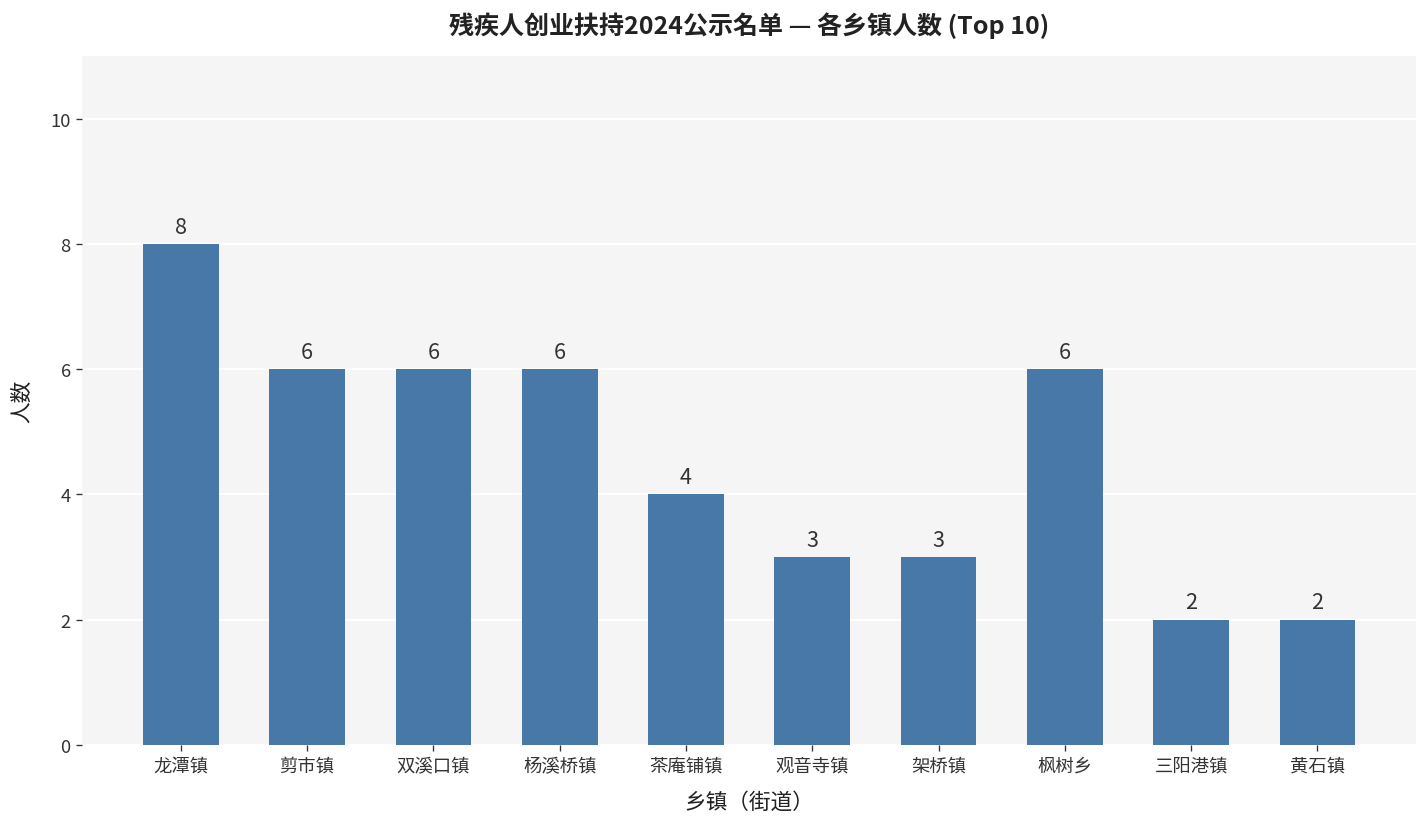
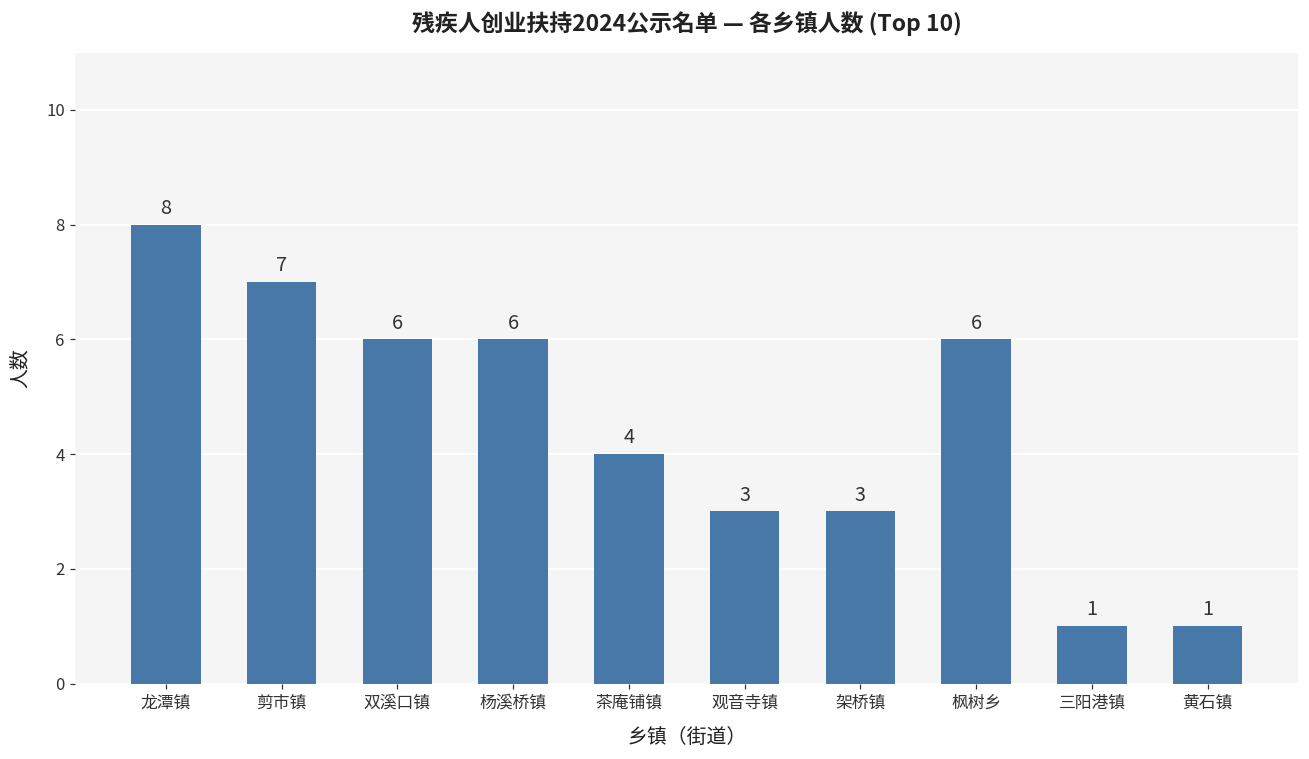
剪市镇: 6 -> 7
三阳港镇: 2 -> 1
黄石镇: 2 -> 1
